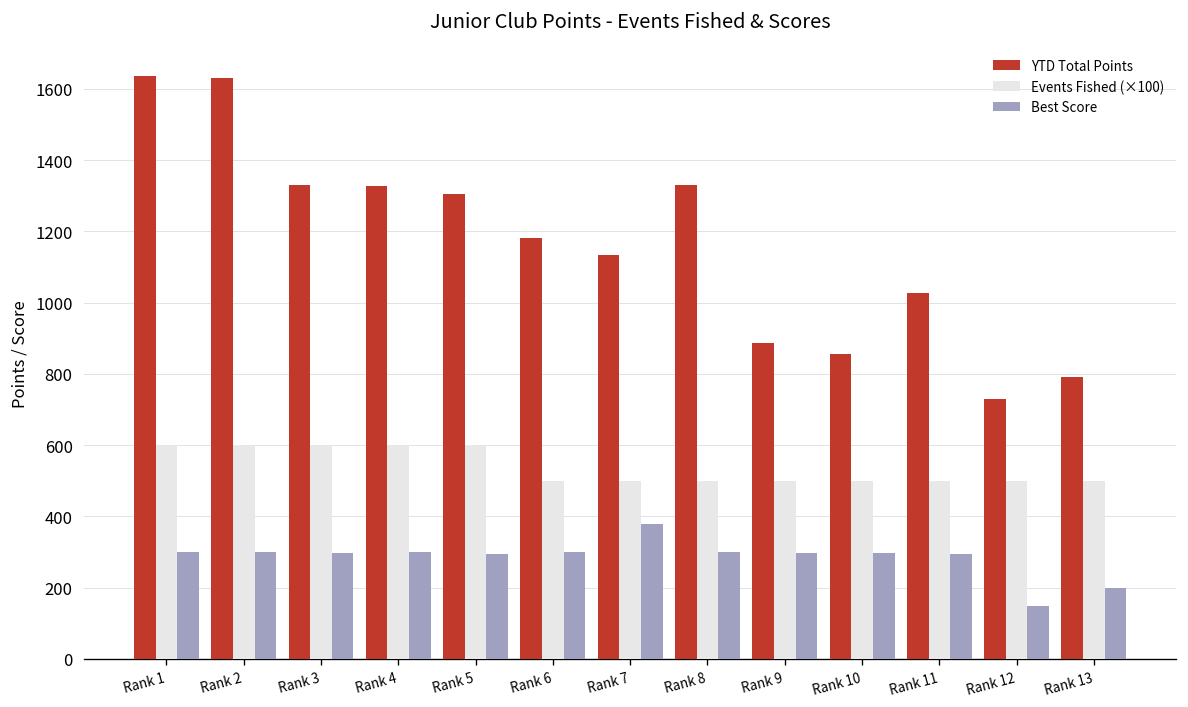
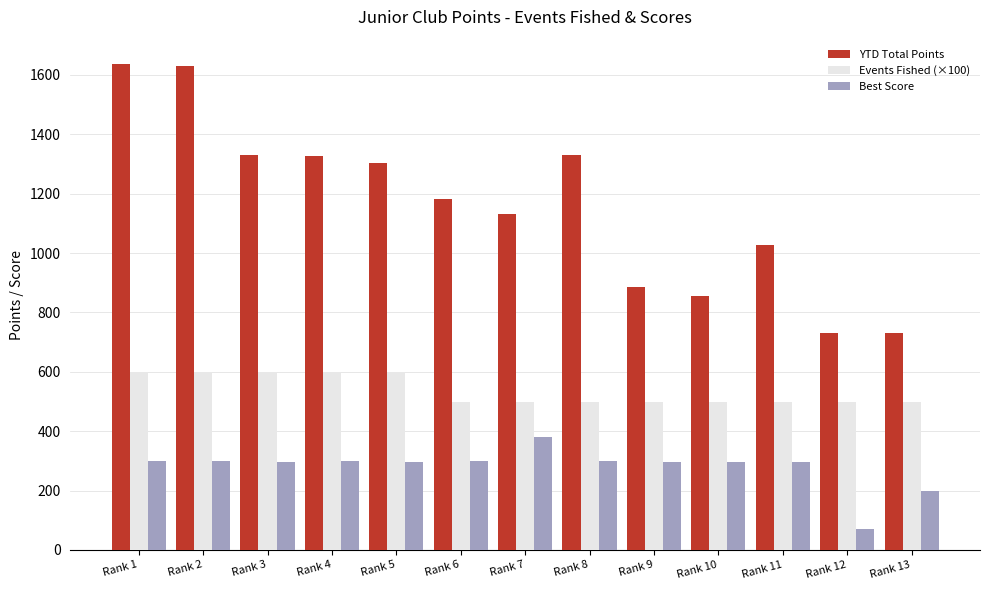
Best Score, Rank 12: 150 -> 70
YTD Total Points, Rank 13: 790 -> 730
